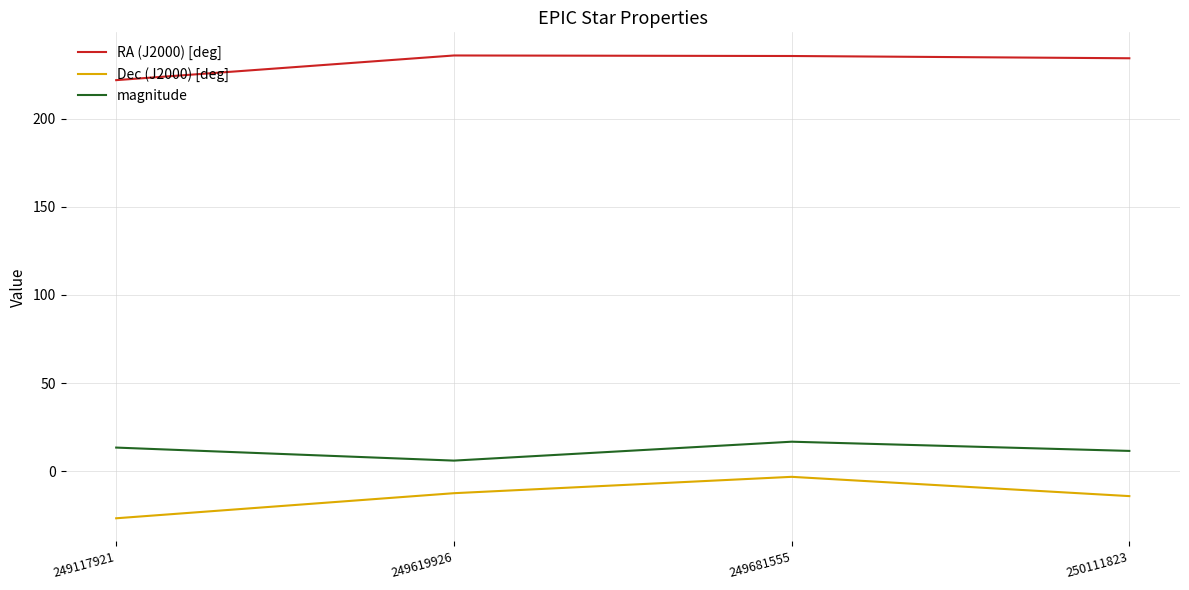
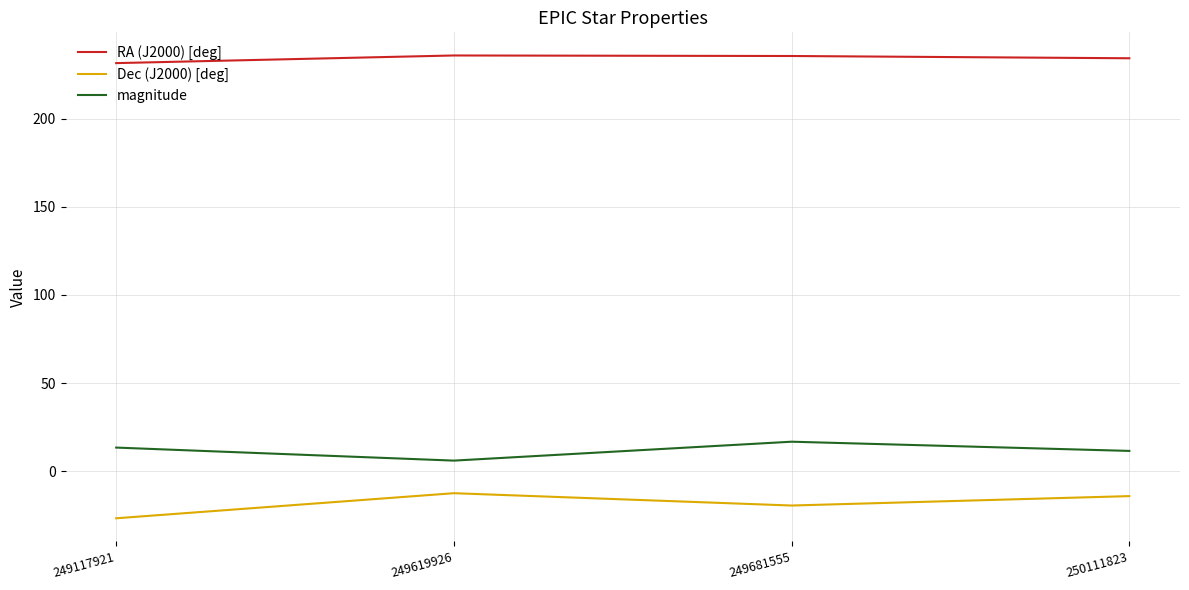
RA (J2000) [deg], 249117921: 222 -> 231
Dec (J2000) [deg], 249681555: -3 -> -19
